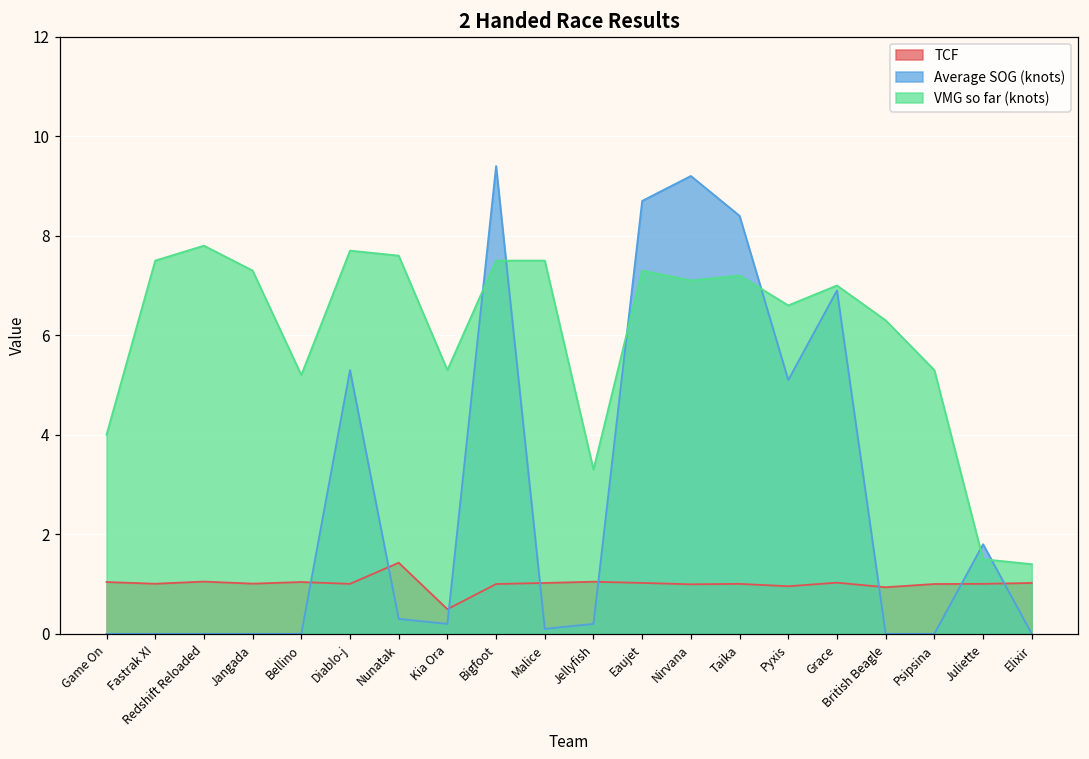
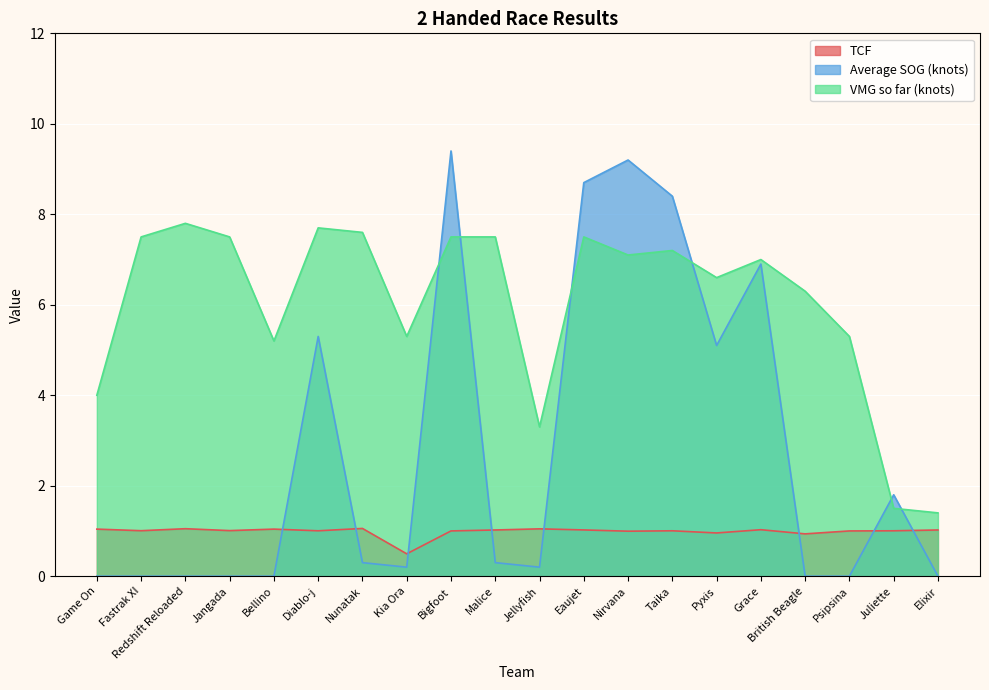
VMG so far (knots), Jangada: 7.3 -> 7.5
TCF, Nunatak: 1.4 -> 1.1
Average SOG (knots), Malice: 0.1 -> 0.3
VMG so far (knots), Eaujet: 7.3 -> 7.5
